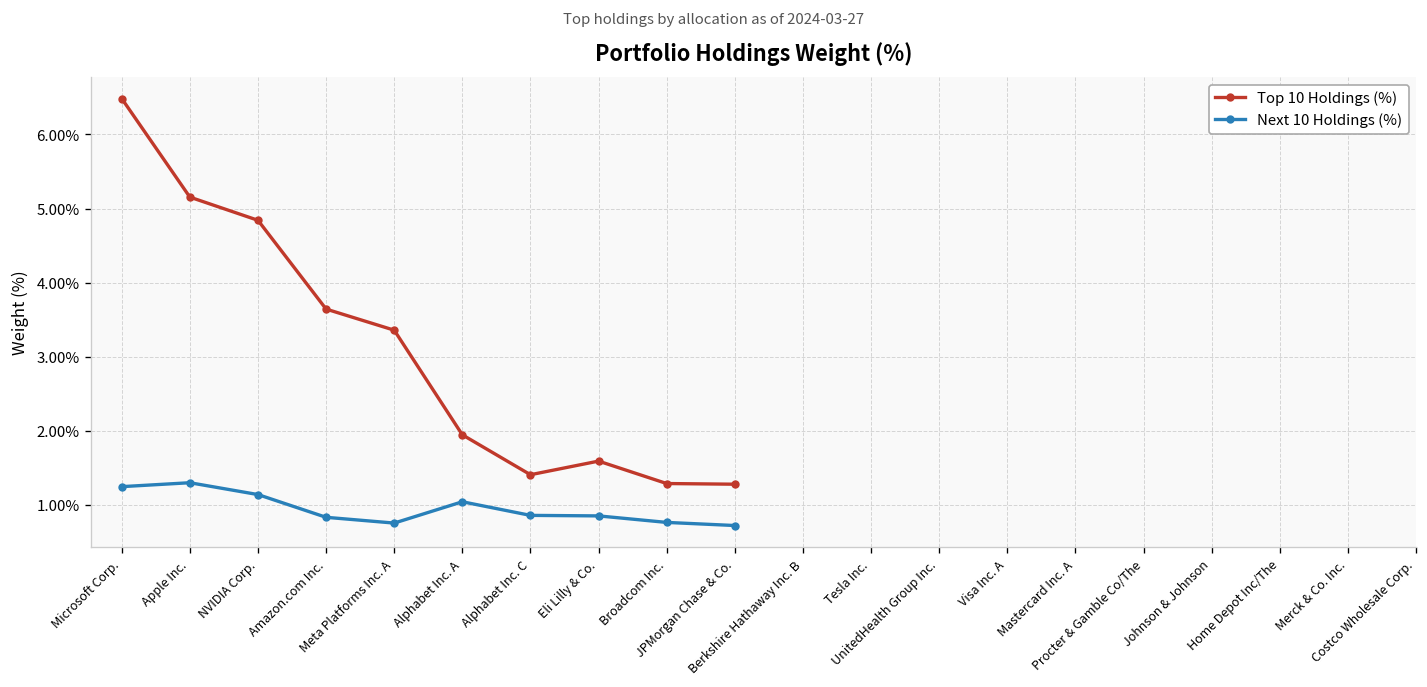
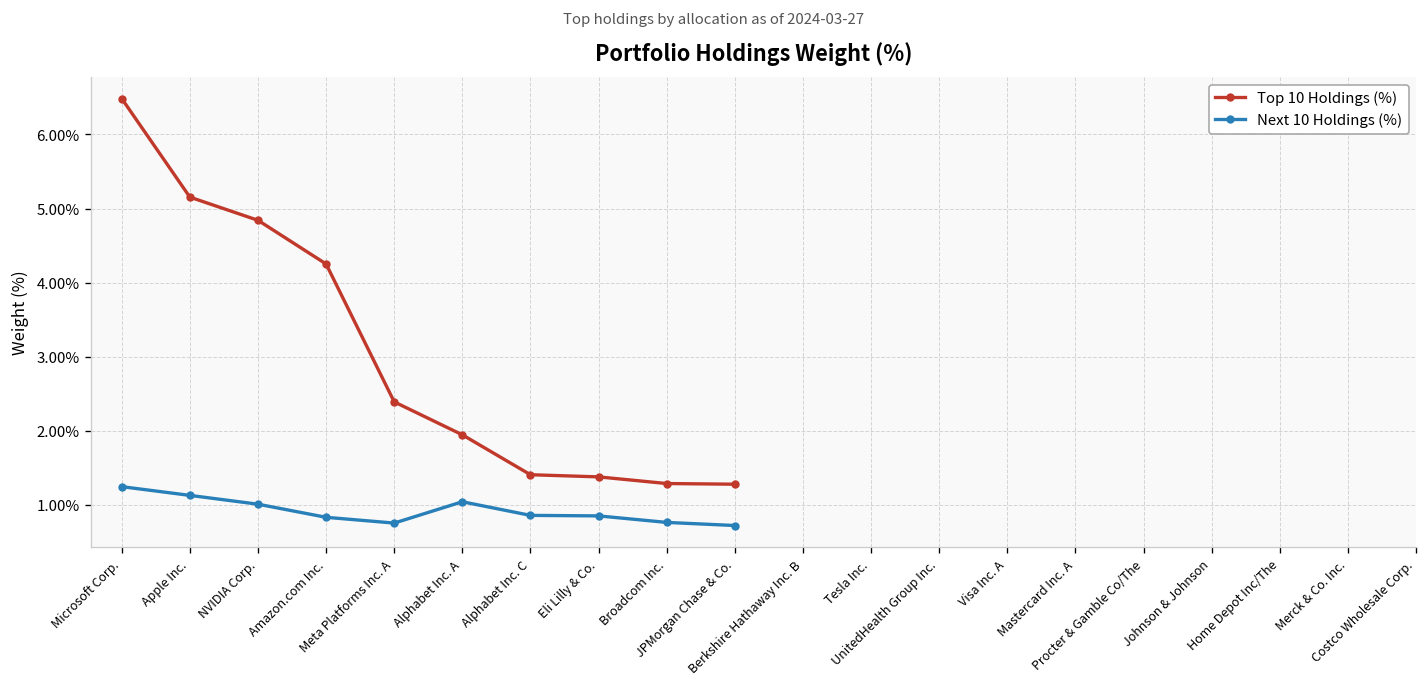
Next 10 Holdings (%), Apple Inc.: 1.3% -> 1.1%
Next 10 Holdings (%), NVIDIA Corp.: 1.1% -> 1.0%
Top 10 Holdings (%), Amazon.com Inc.: 3.6% -> 4.3%
Top 10 Holdings (%), Meta Platforms Inc. A: 3.4% -> 2.4%
Top 10 Holdings (%), Eli Lilly & Co.: 1.6% -> 1.4%
